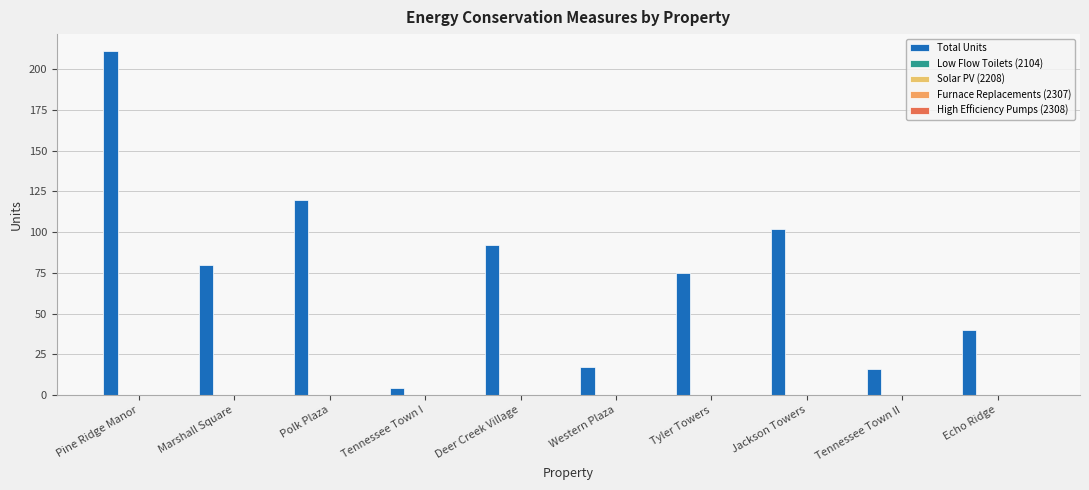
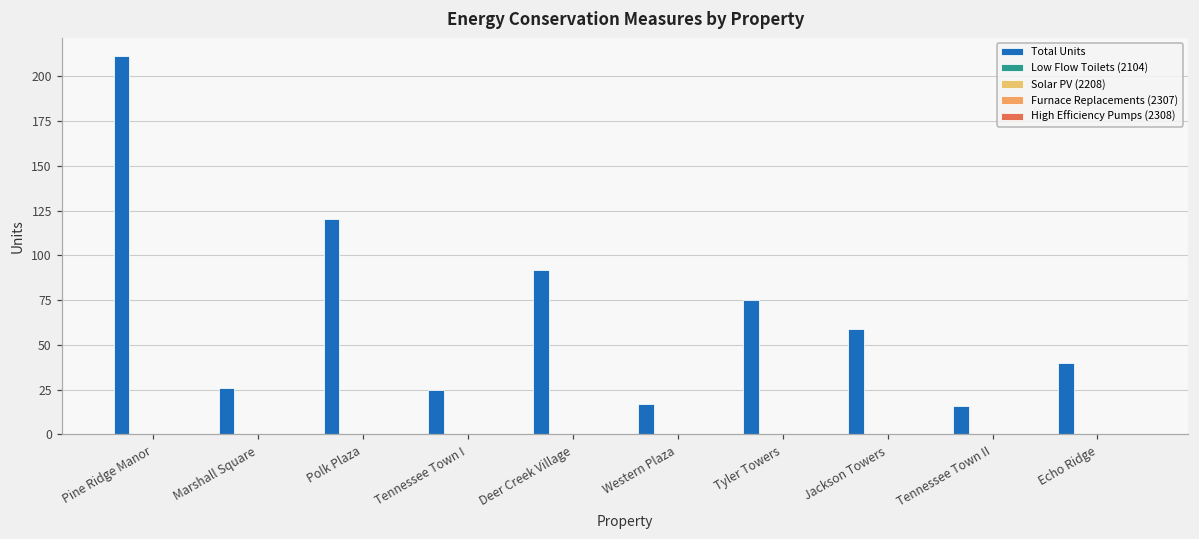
Total Units, Marshall Square: 80 -> 26
Total Units, Tennessee Town I: 4 -> 25
Total Units, Jackson Towers: 102 -> 59
